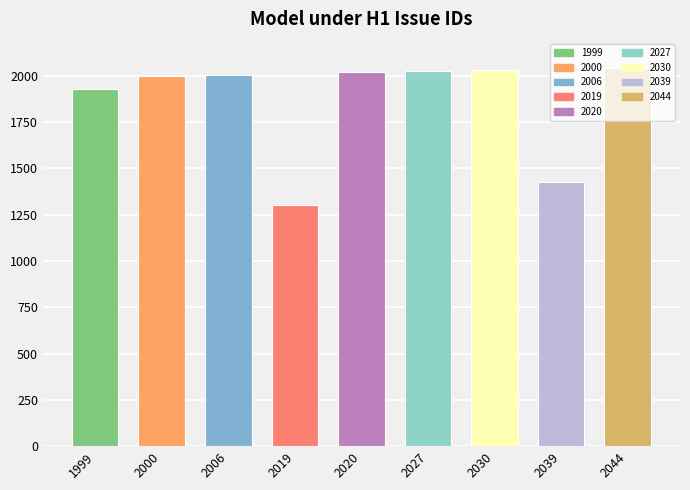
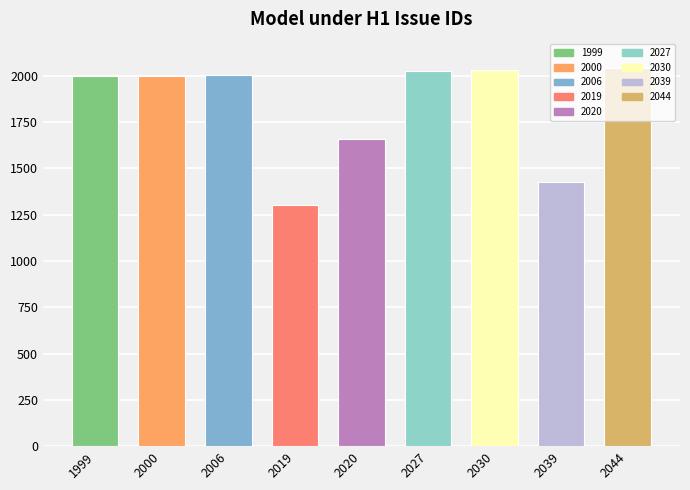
1999: 1930 -> 2000
2020: 2020 -> 1660
